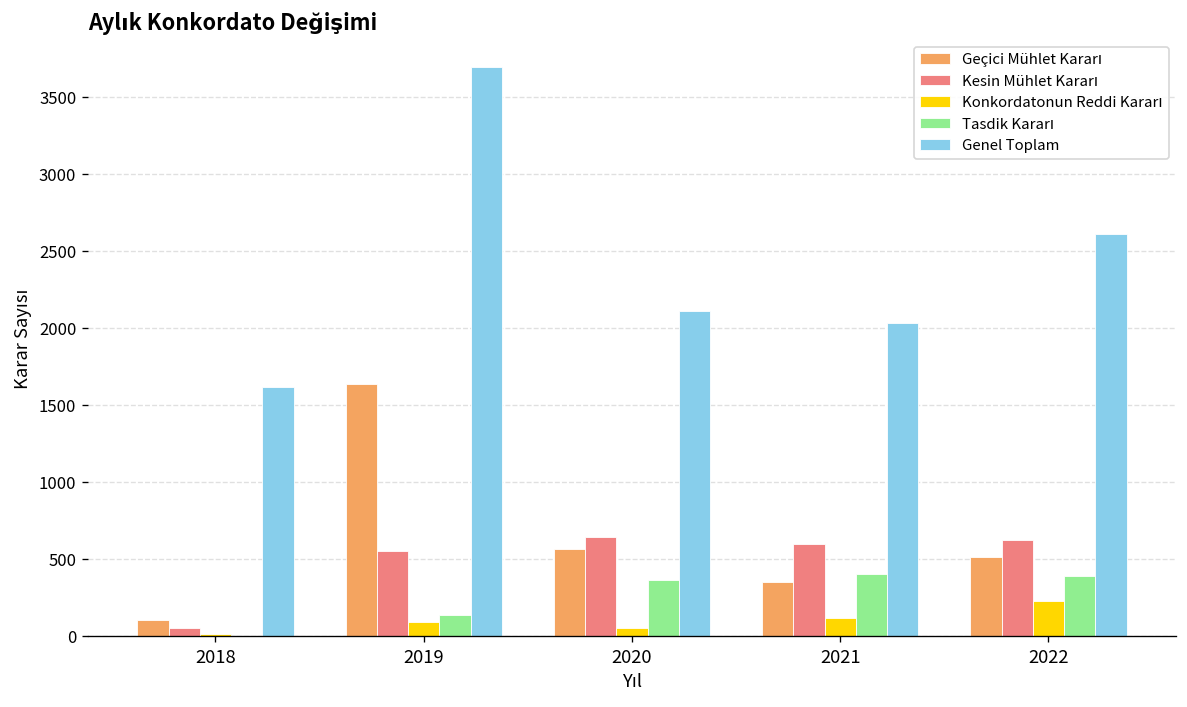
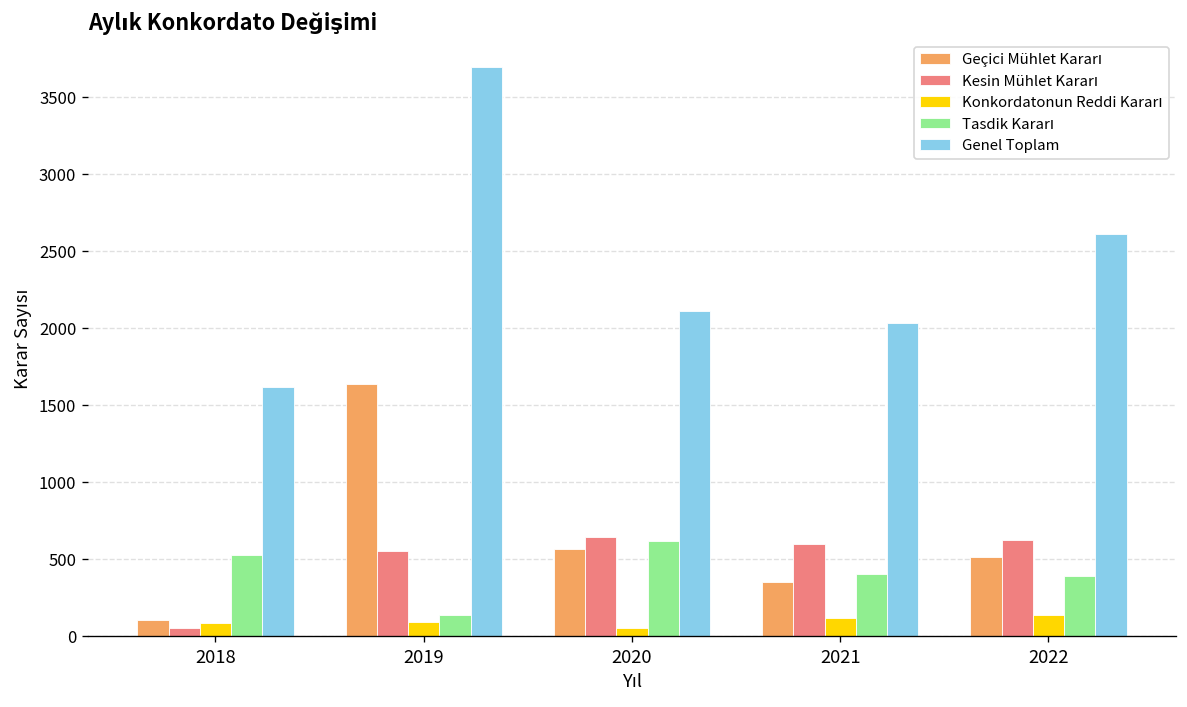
Konkordatonun Reddi Kararı, 2018: 10 -> 90
Tasdik Kararı, 2018: 0 -> 530
Tasdik Kararı, 2020: 360 -> 620
Konkordatonun Reddi Kararı, 2022: 230 -> 130
